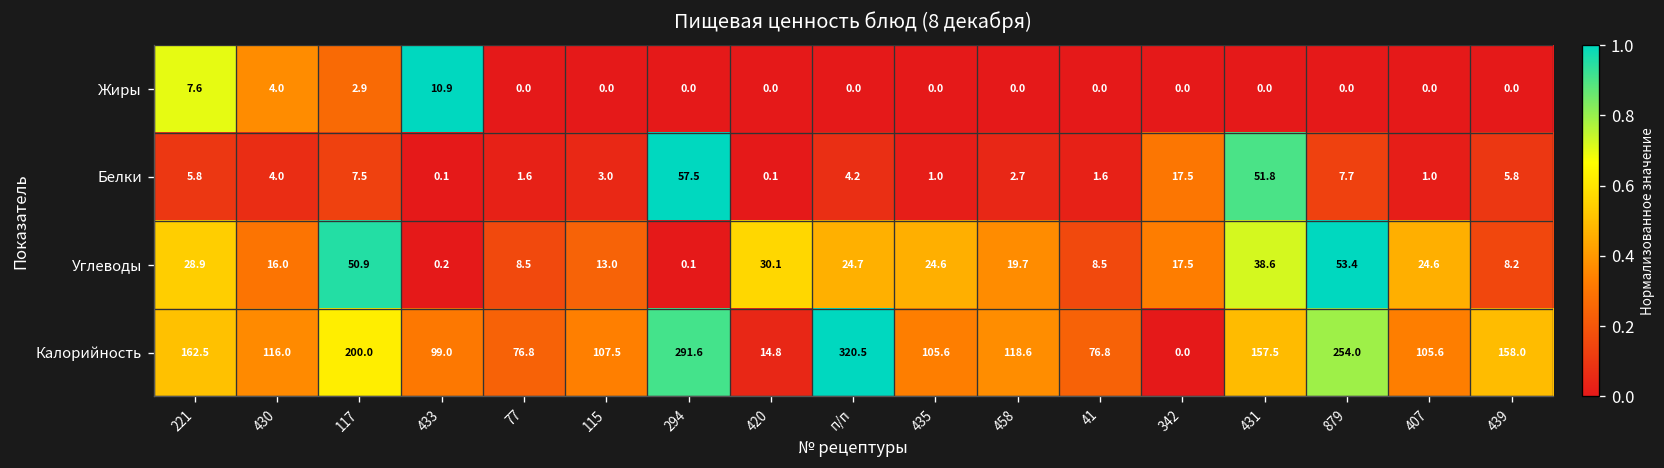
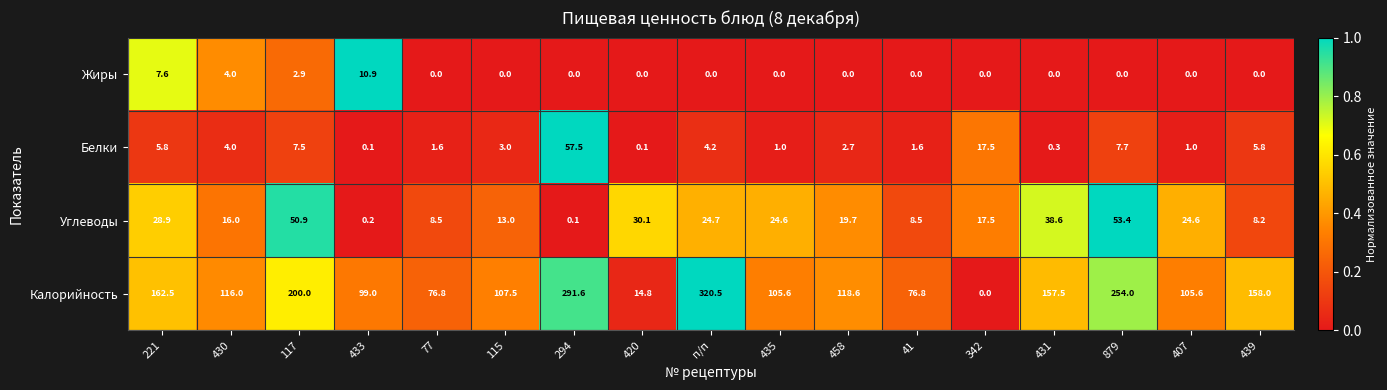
Белки, 431: 51.8 -> 0.3
